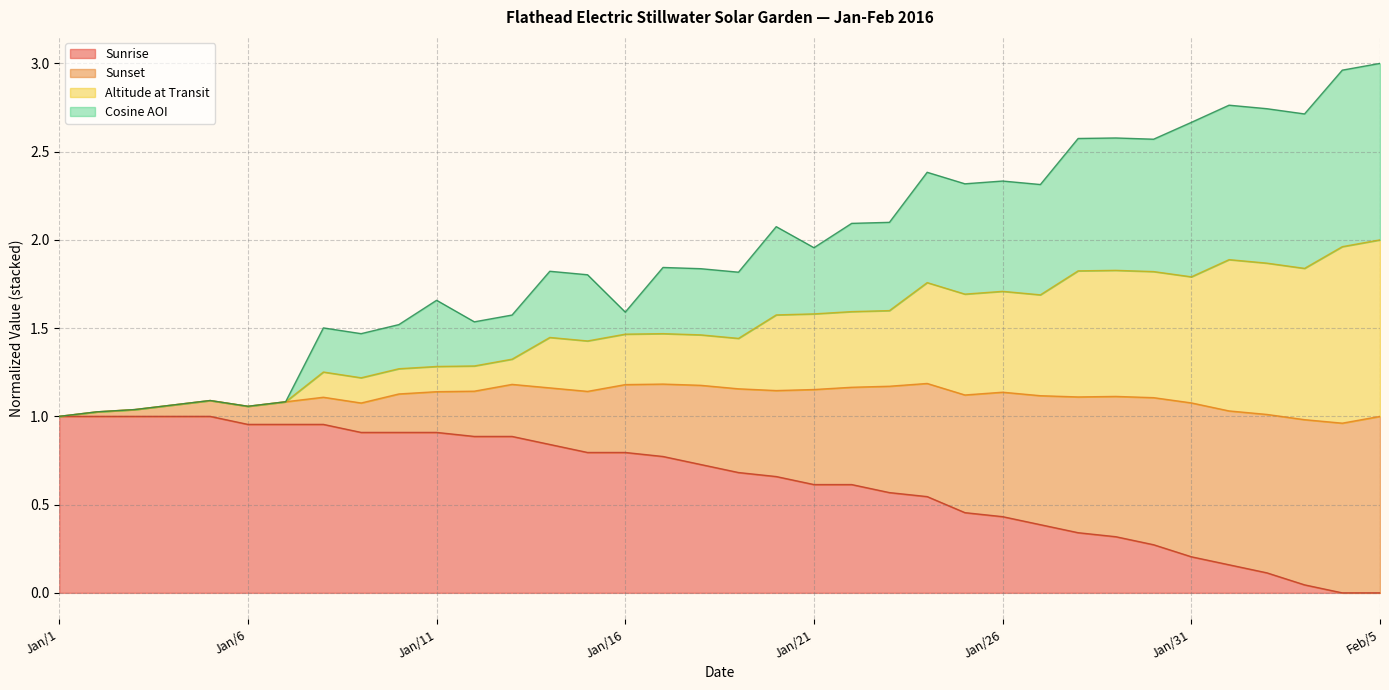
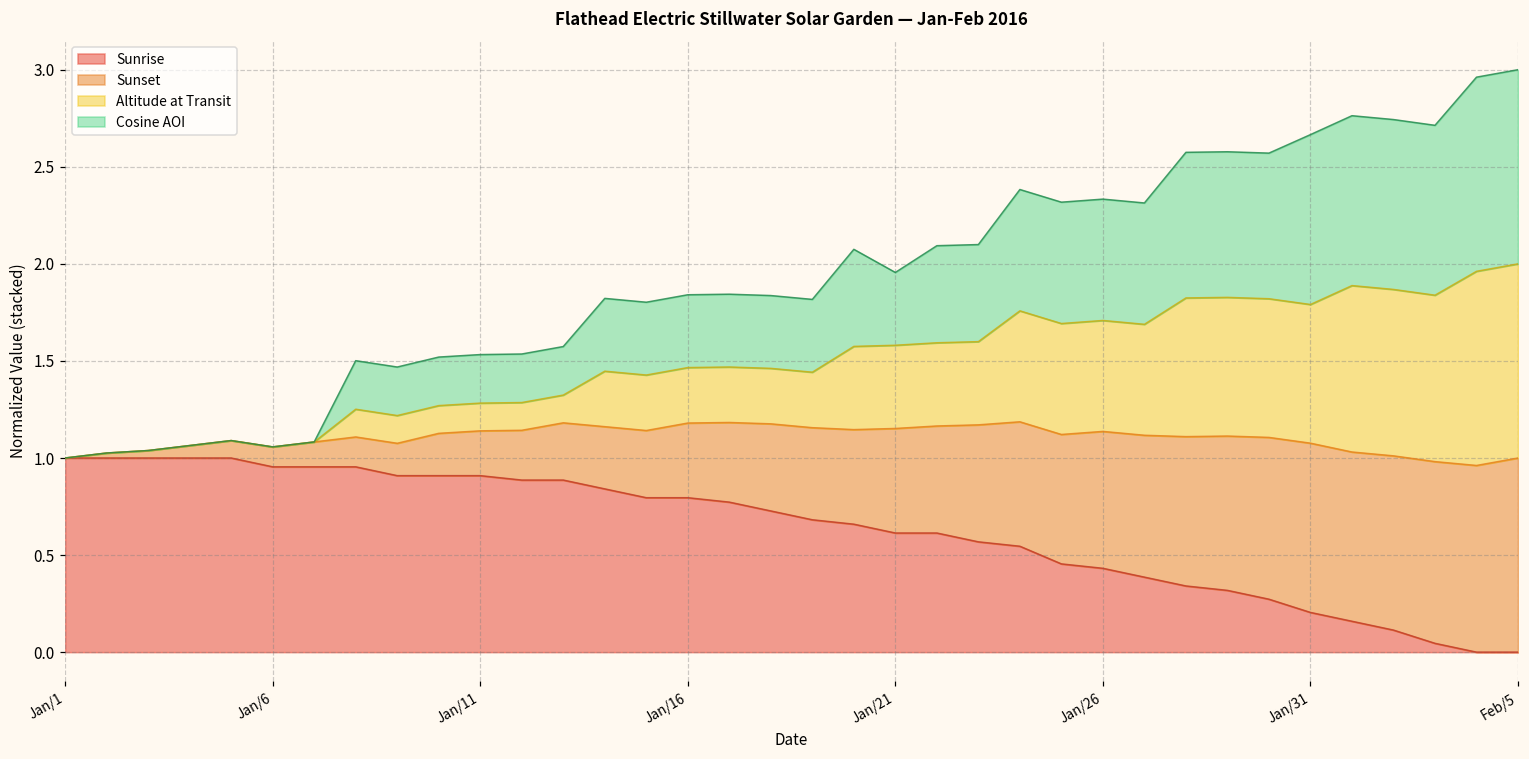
Cosine AOI, Jan/11: 0.38 -> 0.25
Cosine AOI, Jan/16: 0.13 -> 0.38
